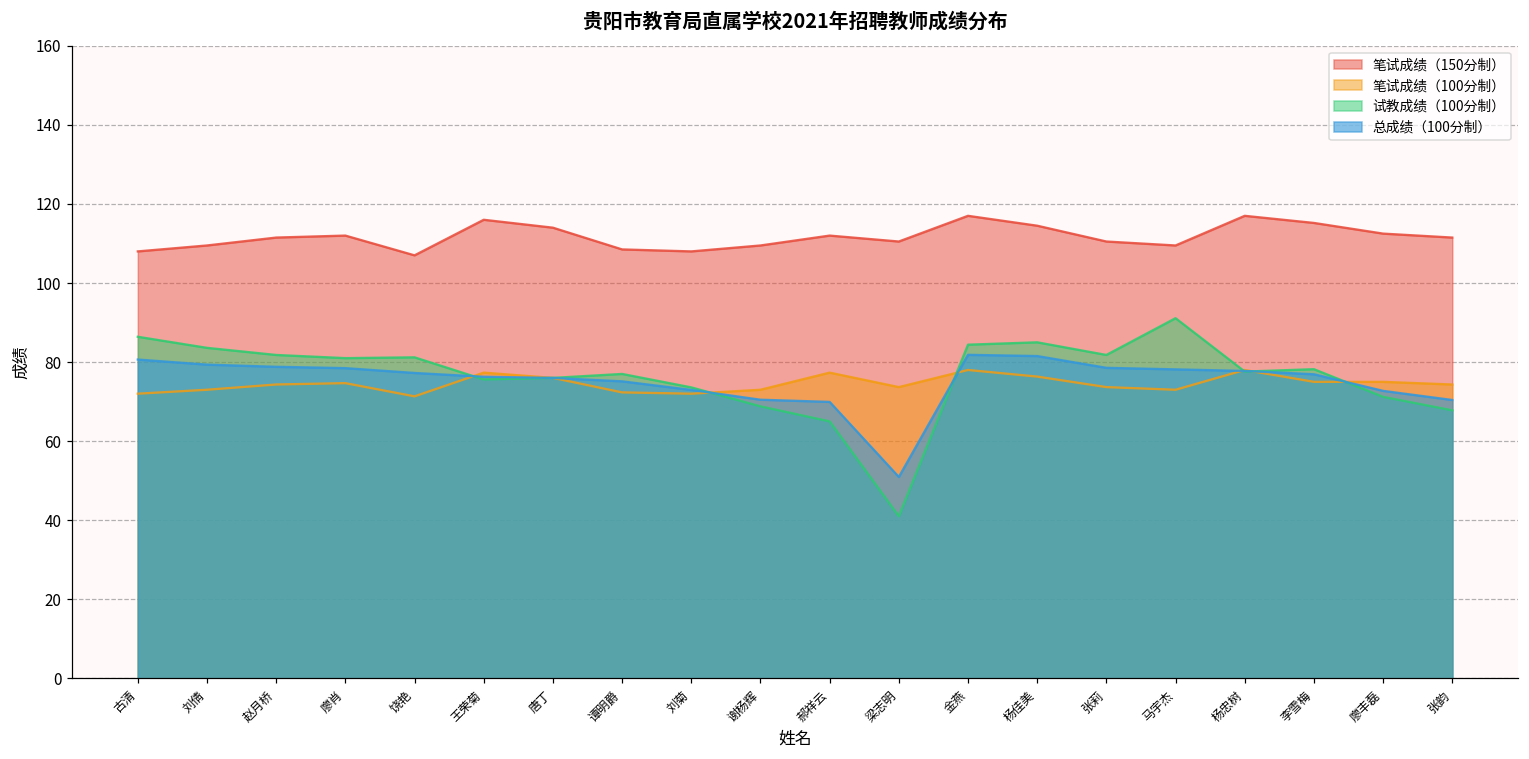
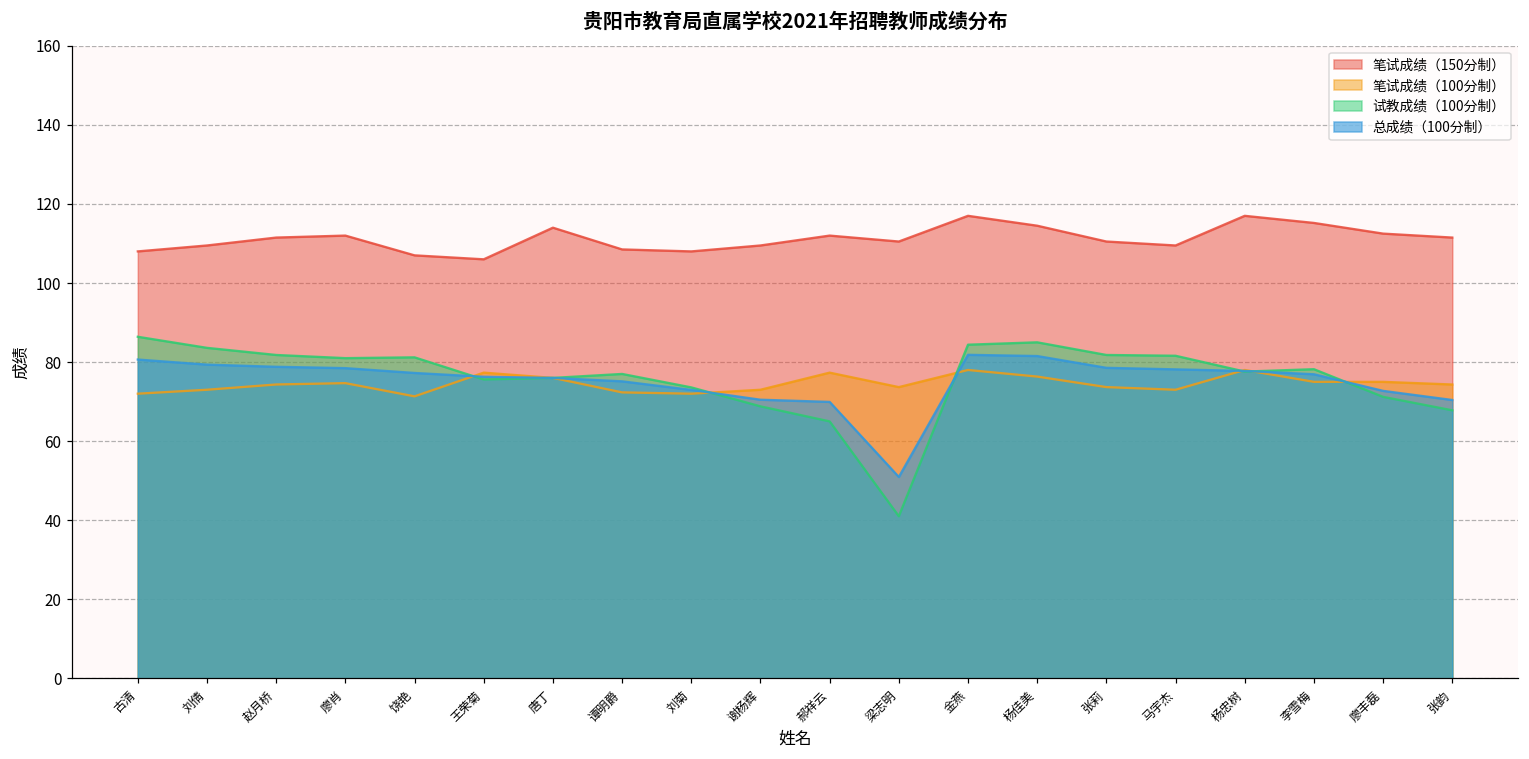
笔试成绩（150分制）, 王荣菊: 116 -> 106
试教成绩（100分制）, 马宇杰: 91 -> 82
